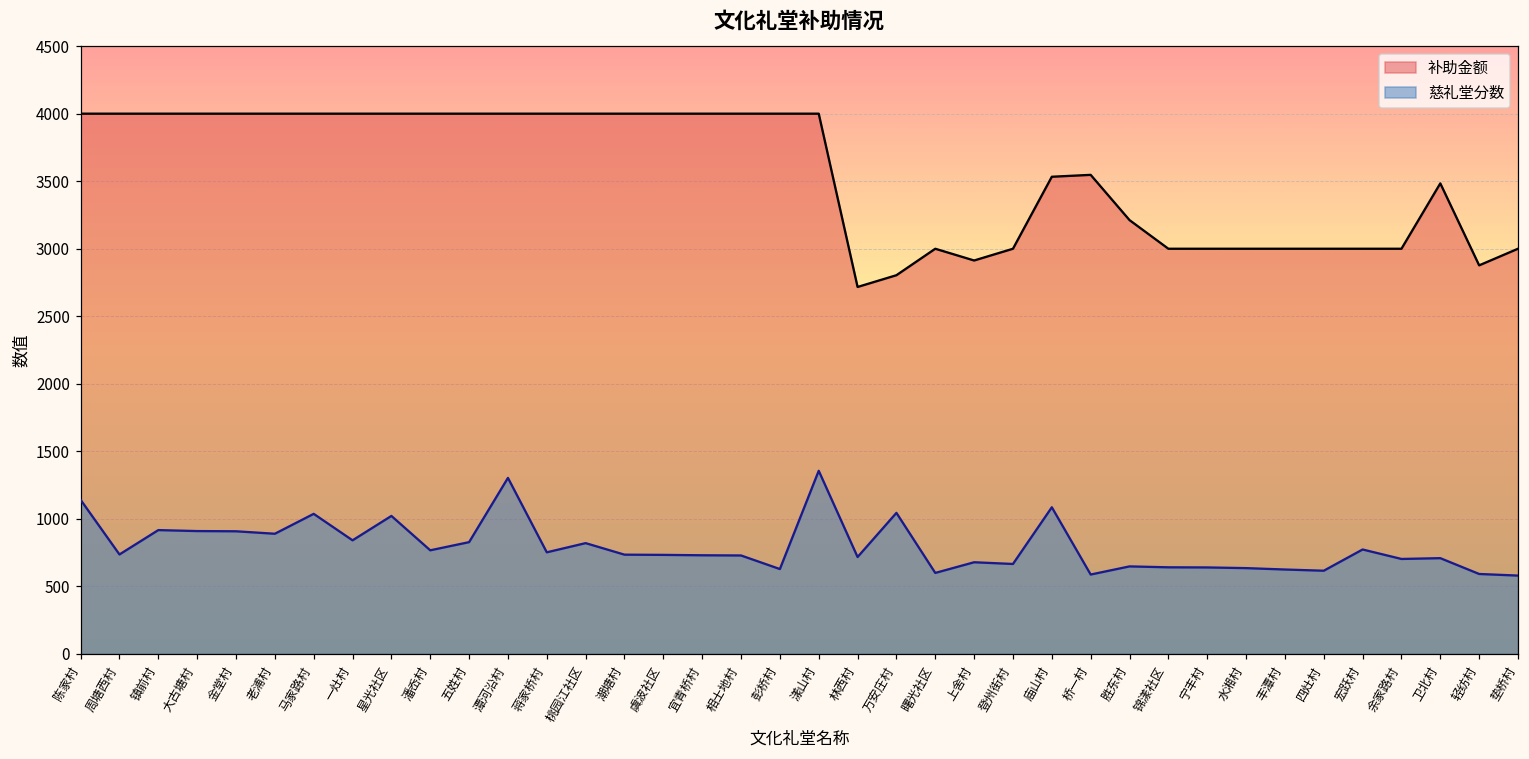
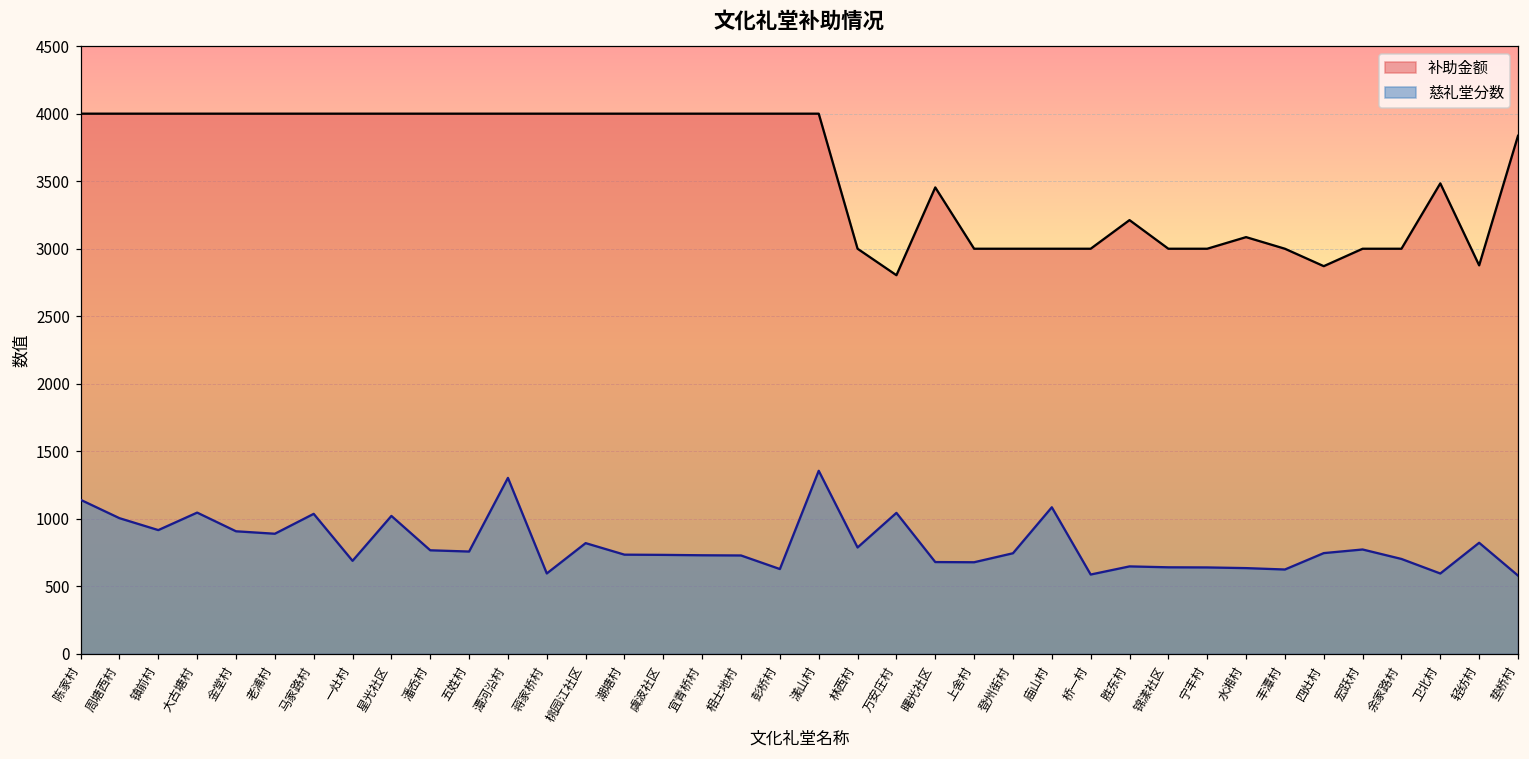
慈礼堂分数, 周塘西村: 740 -> 1010
慈礼堂分数, 大古塘村: 910 -> 1050
慈礼堂分数, 一灶村: 840 -> 690
慈礼堂分数, 五姓村: 830 -> 760
慈礼堂分数, 蒋家桥村: 750 -> 600
补助金额, 林西村: 2720 -> 3000
慈礼堂分数, 林西村: 720 -> 790
补助金额, 曙光社区: 3000 -> 3450
慈礼堂分数, 曙光社区: 600 -> 680
补助金额, 上舍村: 2910 -> 3000
慈礼堂分数, 登州街村: 670 -> 750
补助金额, 庙山村: 3530 -> 3000
补助金额, 桥一村: 3550 -> 3000
补助金额, 水湘村: 3000 -> 3090
补助金额, 四灶村: 3000 -> 2870
慈礼堂分数, 四灶村: 620 -> 750
慈礼堂分数, 卫北村: 710 -> 600
慈礼堂分数, 轻纺村: 590 -> 820
补助金额, 垫桥村: 3000 -> 3840
